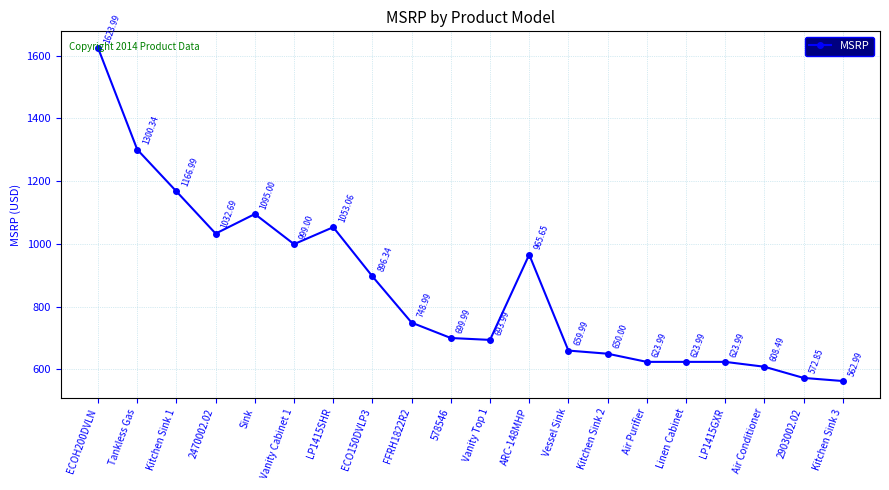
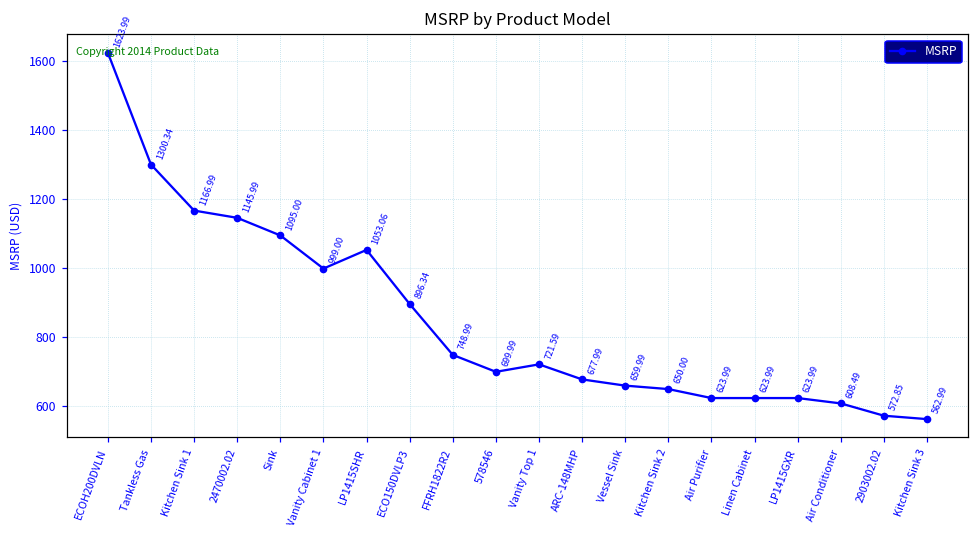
2470002.02: 1032.69 -> 1145.99
Vanity Top 1: 693.99 -> 721.59
ARC-148MHP: 965.65 -> 677.99
